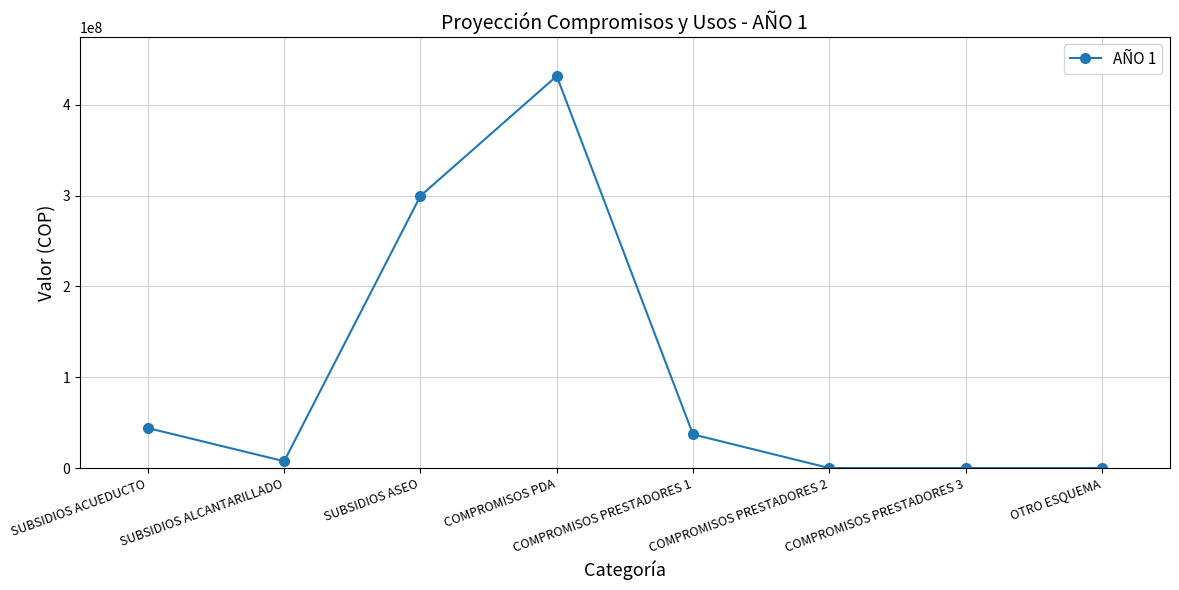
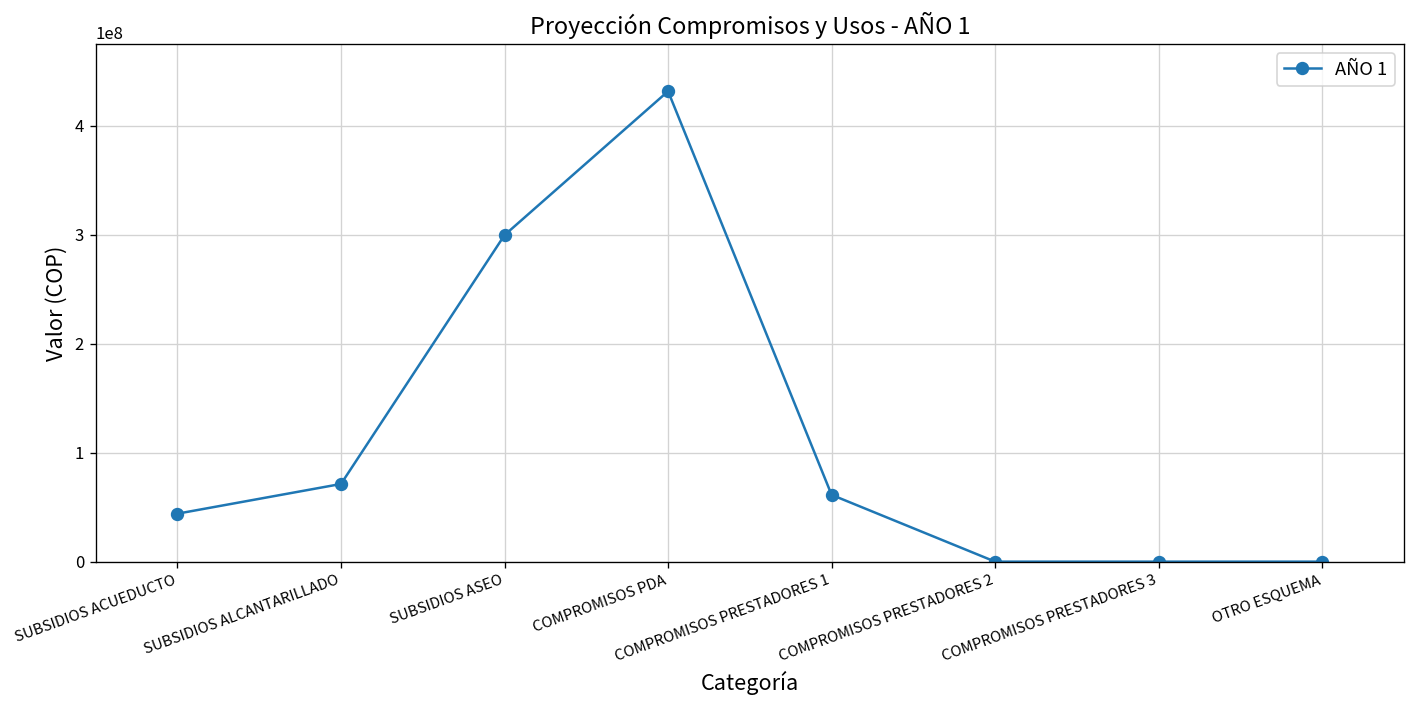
SUBSIDIOS ALCANTARILLADO: 10000000 -> 70000000
COMPROMISOS PRESTADORES 1: 40000000 -> 60000000
